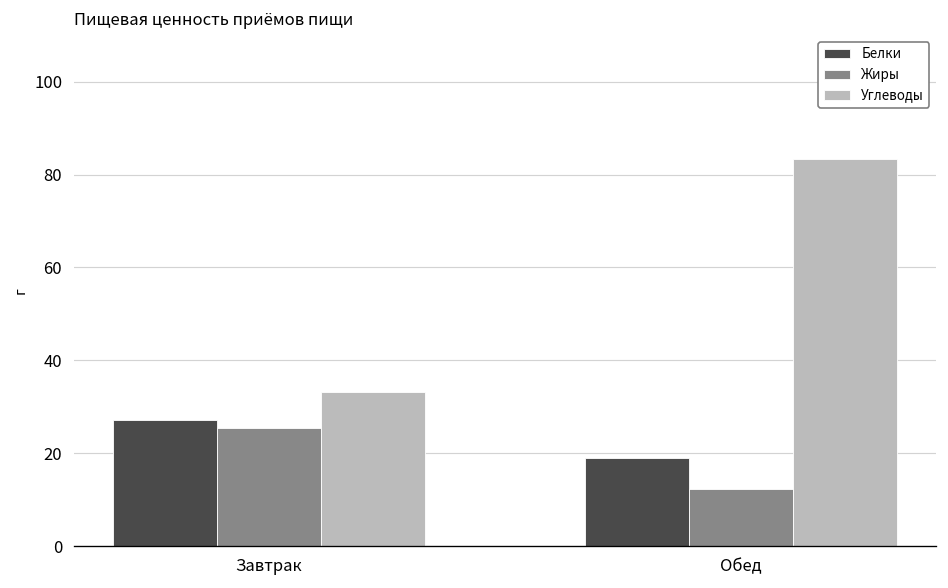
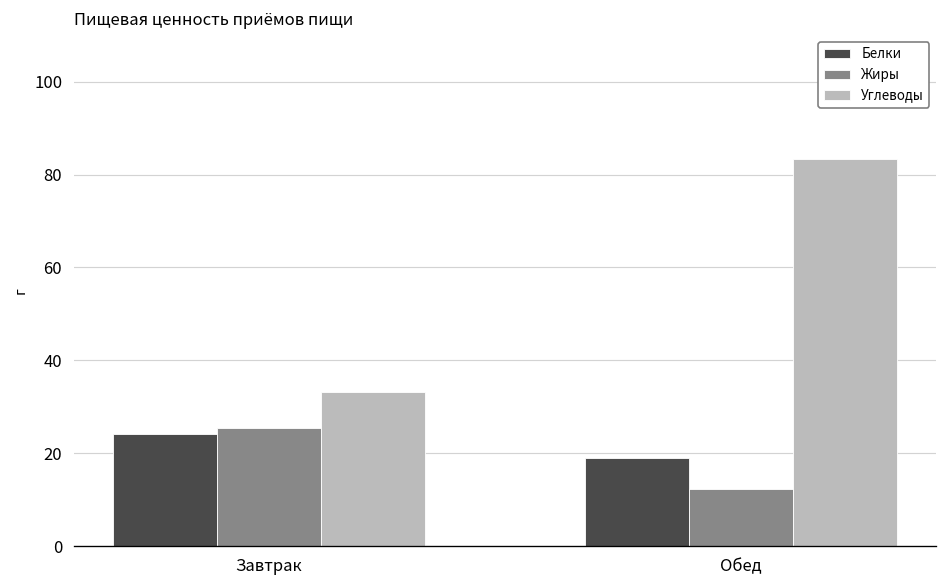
Белки, Завтрак: 27 -> 24
